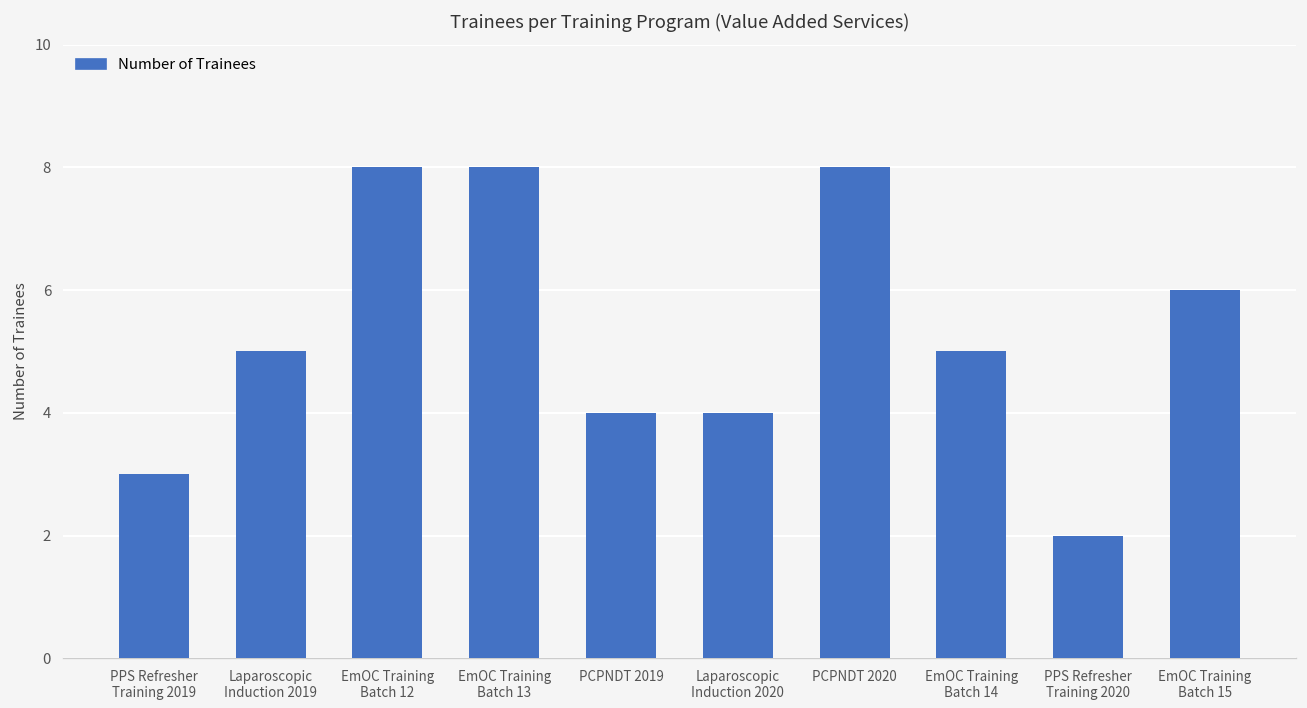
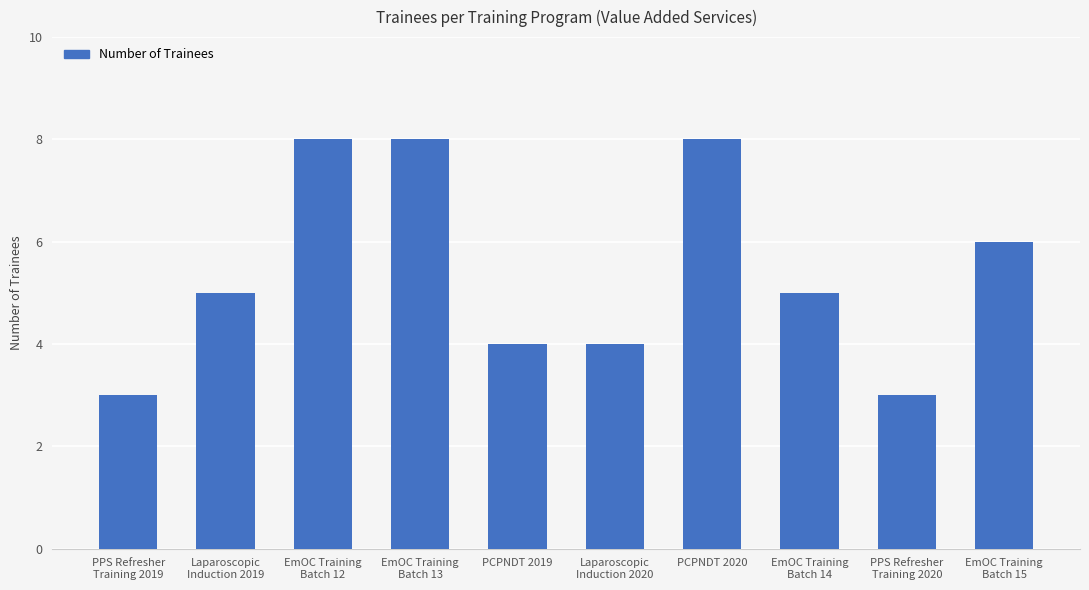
PPS Refresher Training 2020: 2 -> 3
